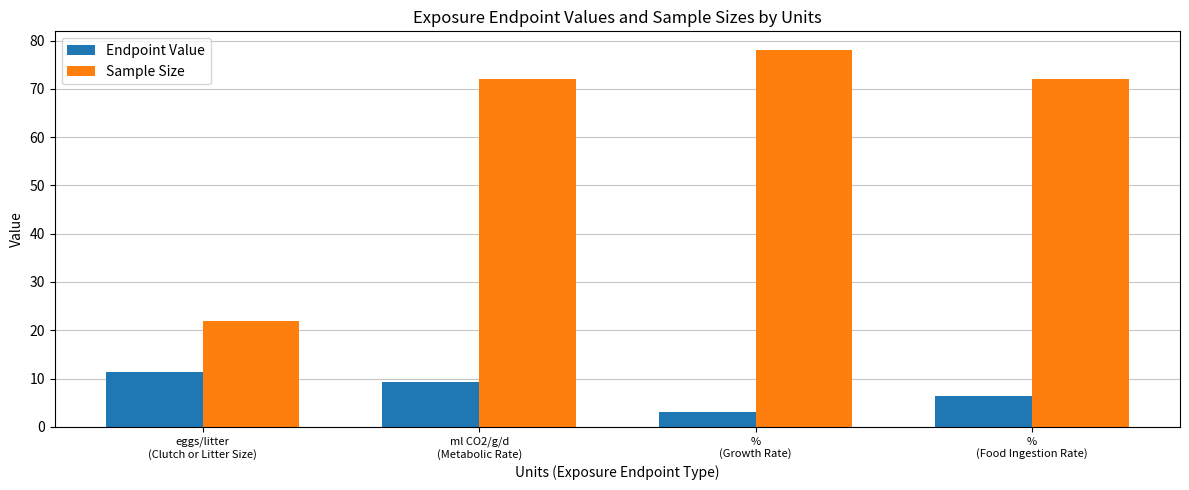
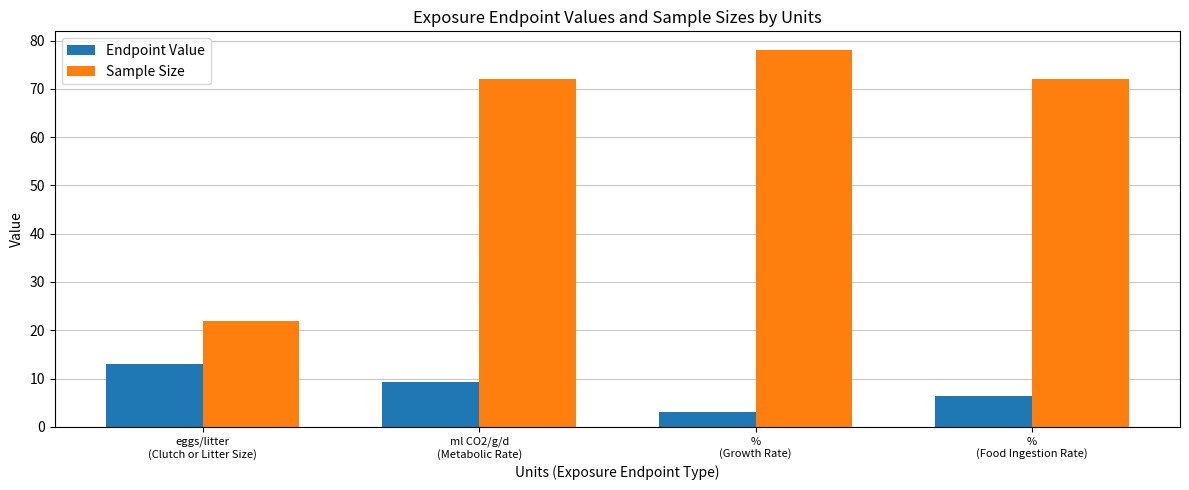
Endpoint Value, eggs/litter (Clutch or Litter Size): 11 -> 13
